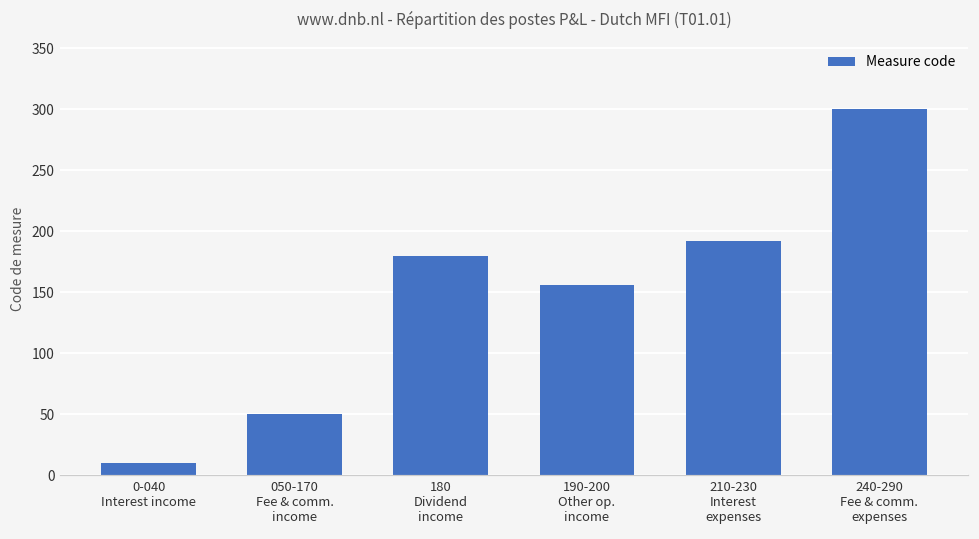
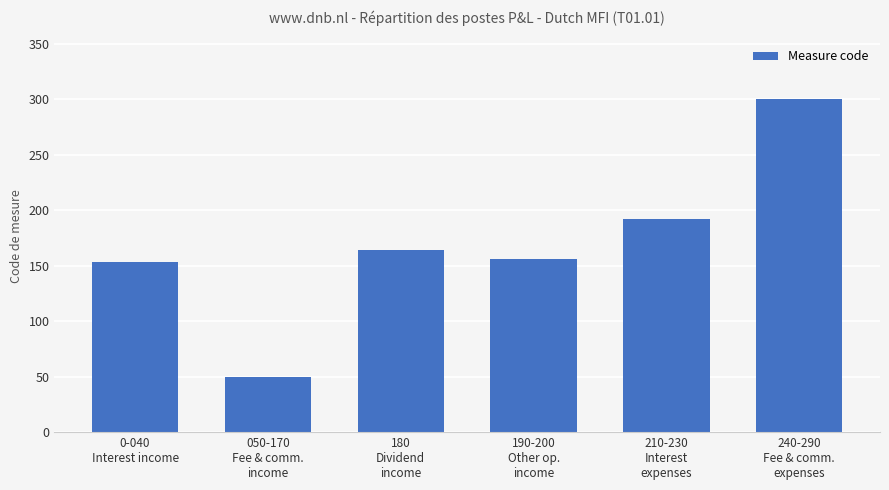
0-040 Interest income: 10 -> 153
180 Dividend income: 180 -> 164
